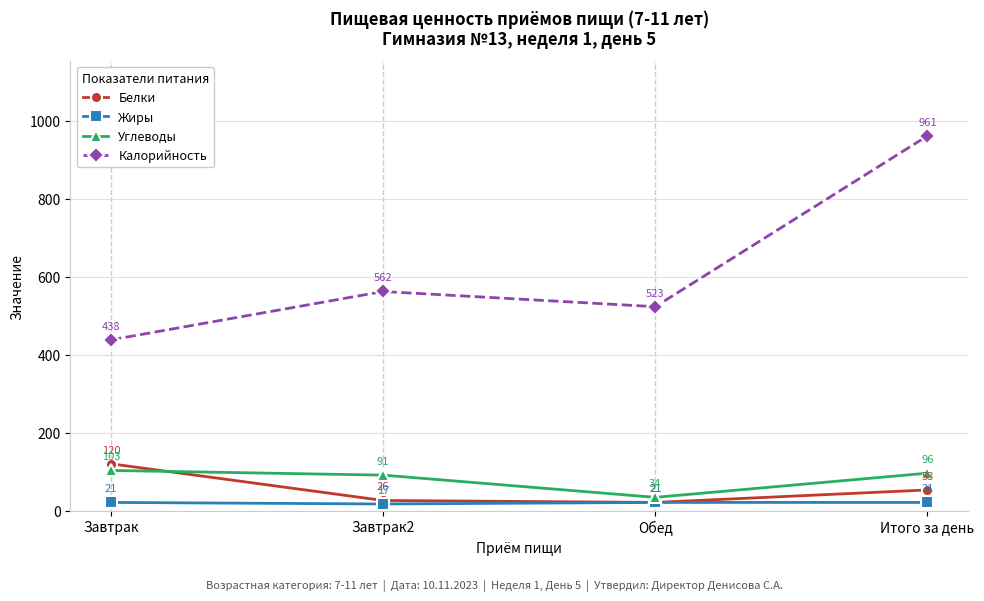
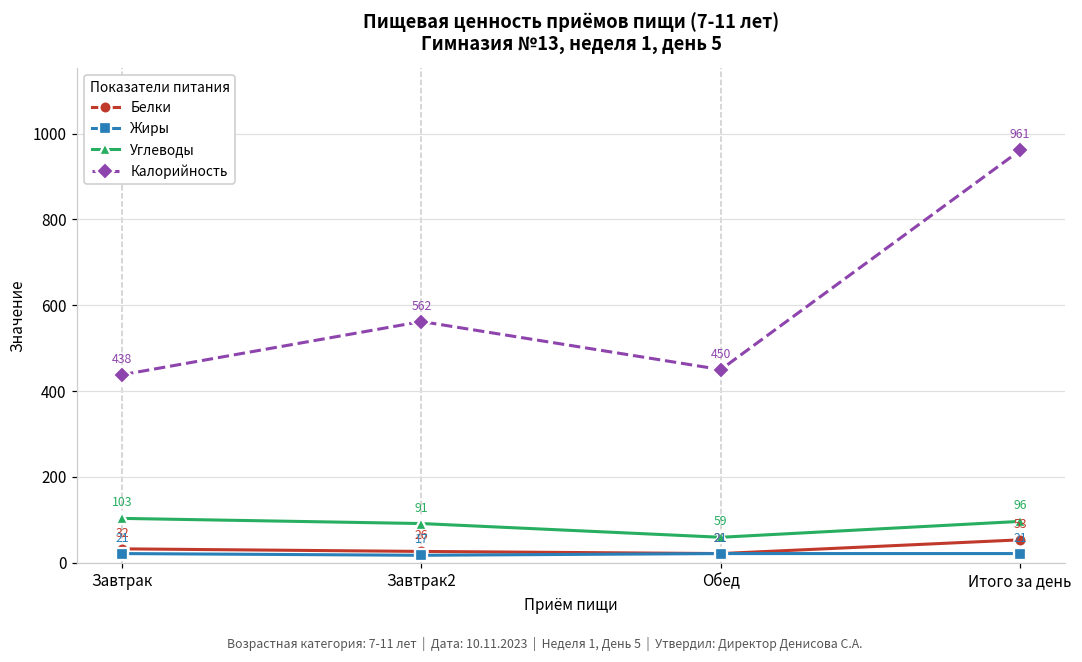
Белки, Завтрак: 120 -> 32
Углеводы, Обед: 34 -> 59
Калорийность, Обед: 523 -> 450
